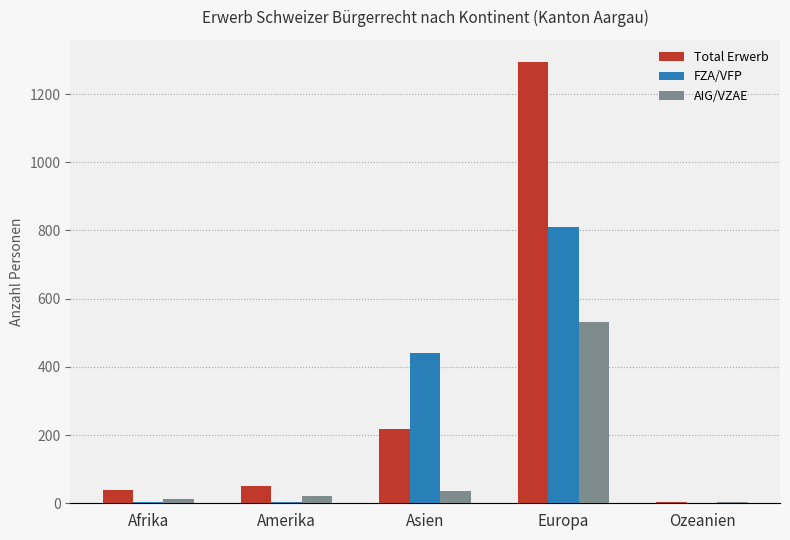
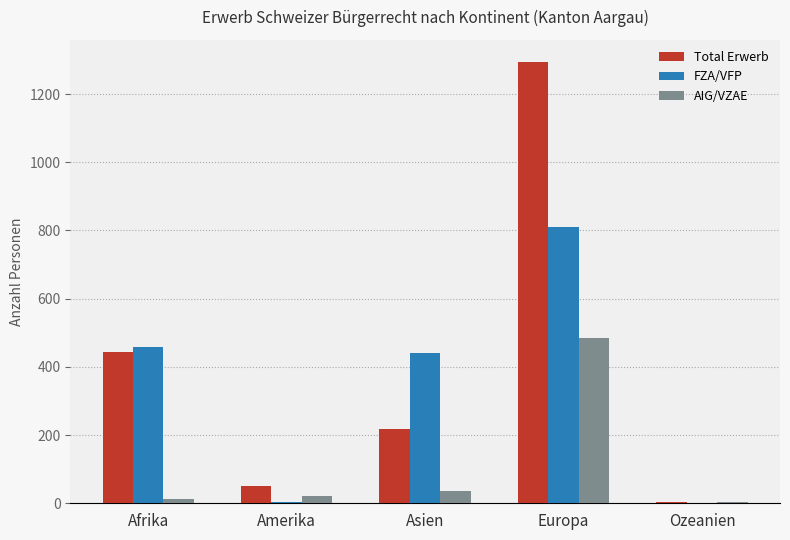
Total Erwerb, Afrika: 40 -> 440
FZA/VFP, Afrika: 0 -> 460
AIG/VZAE, Europa: 530 -> 480
